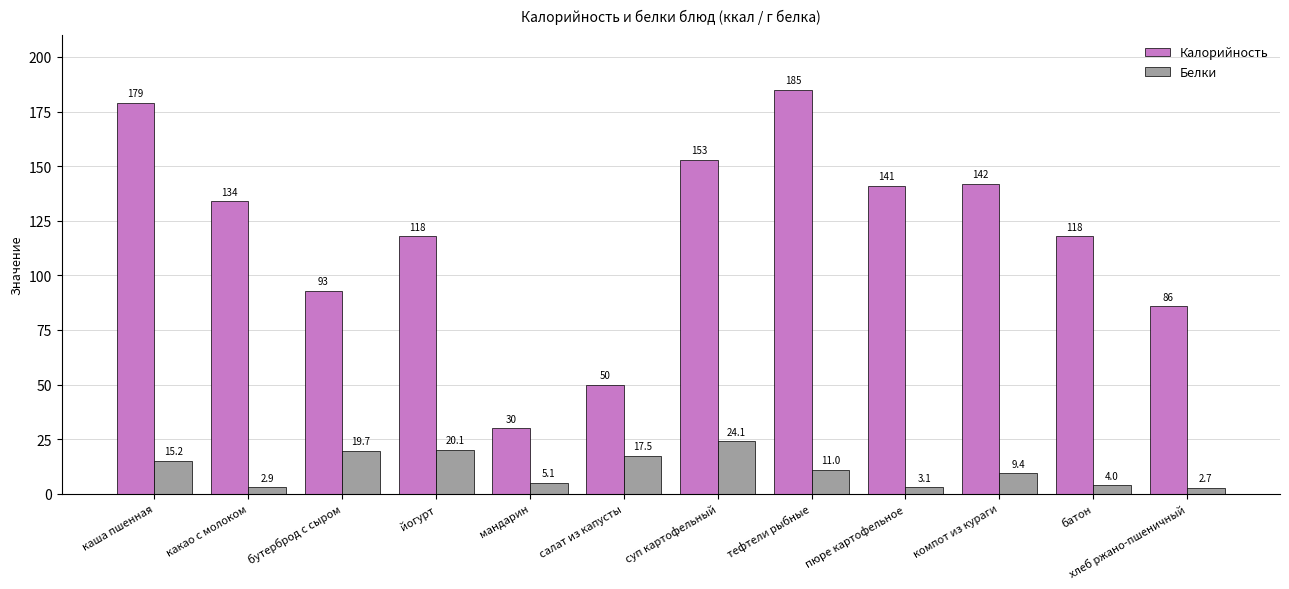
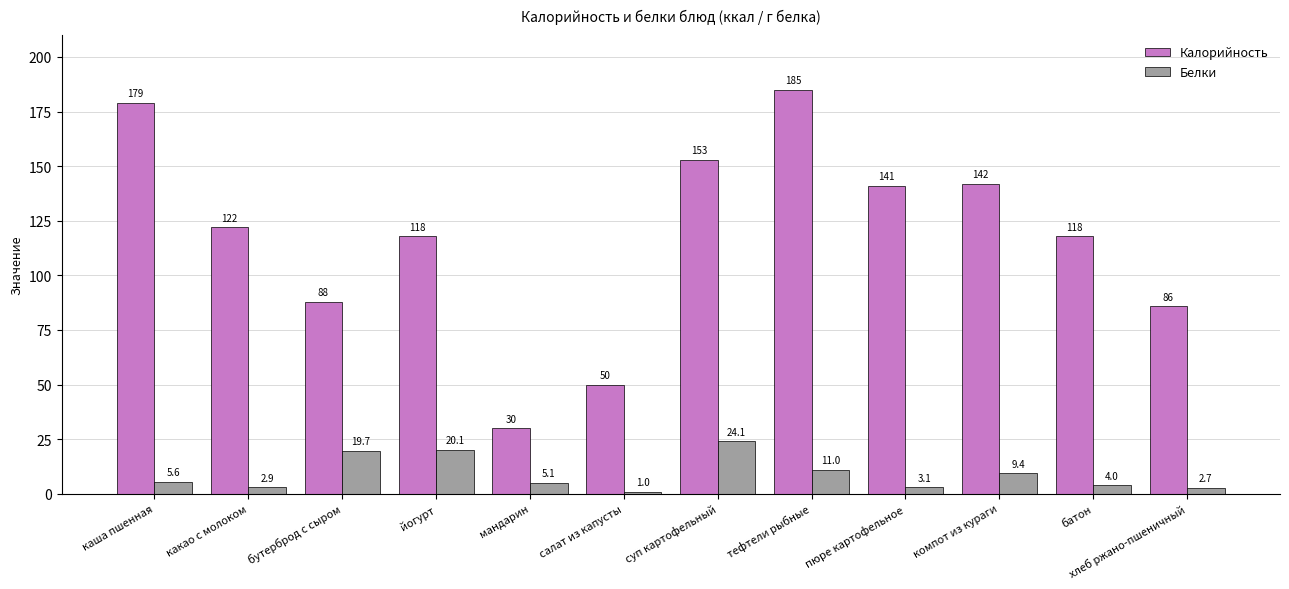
Белки, каша пшенная: 15.2 -> 5.6
Калорийность, какао с молоком: 134 -> 122
Калорийность, бутерброд с сыром: 93 -> 88
Белки, салат из капусты: 17.5 -> 1.0
